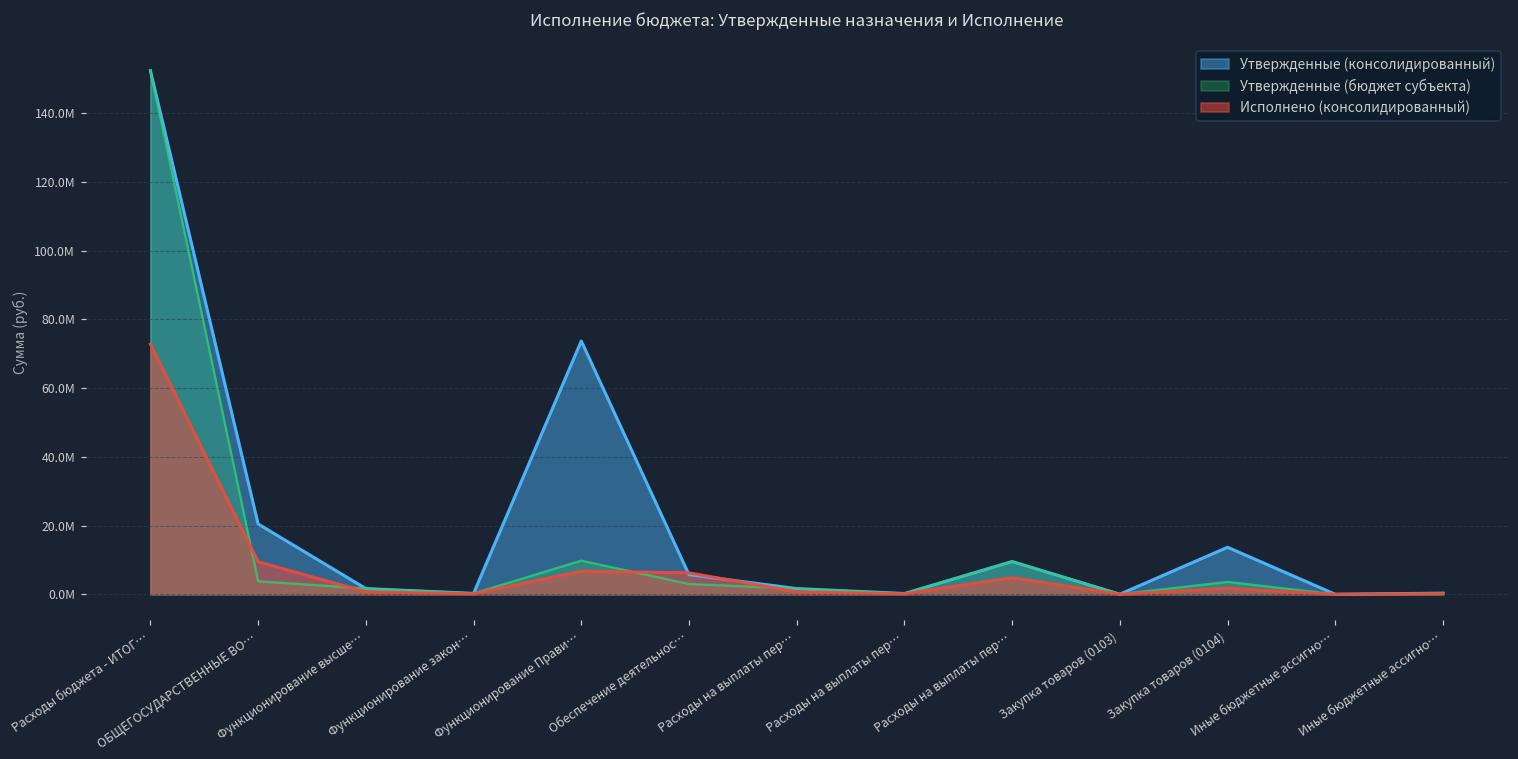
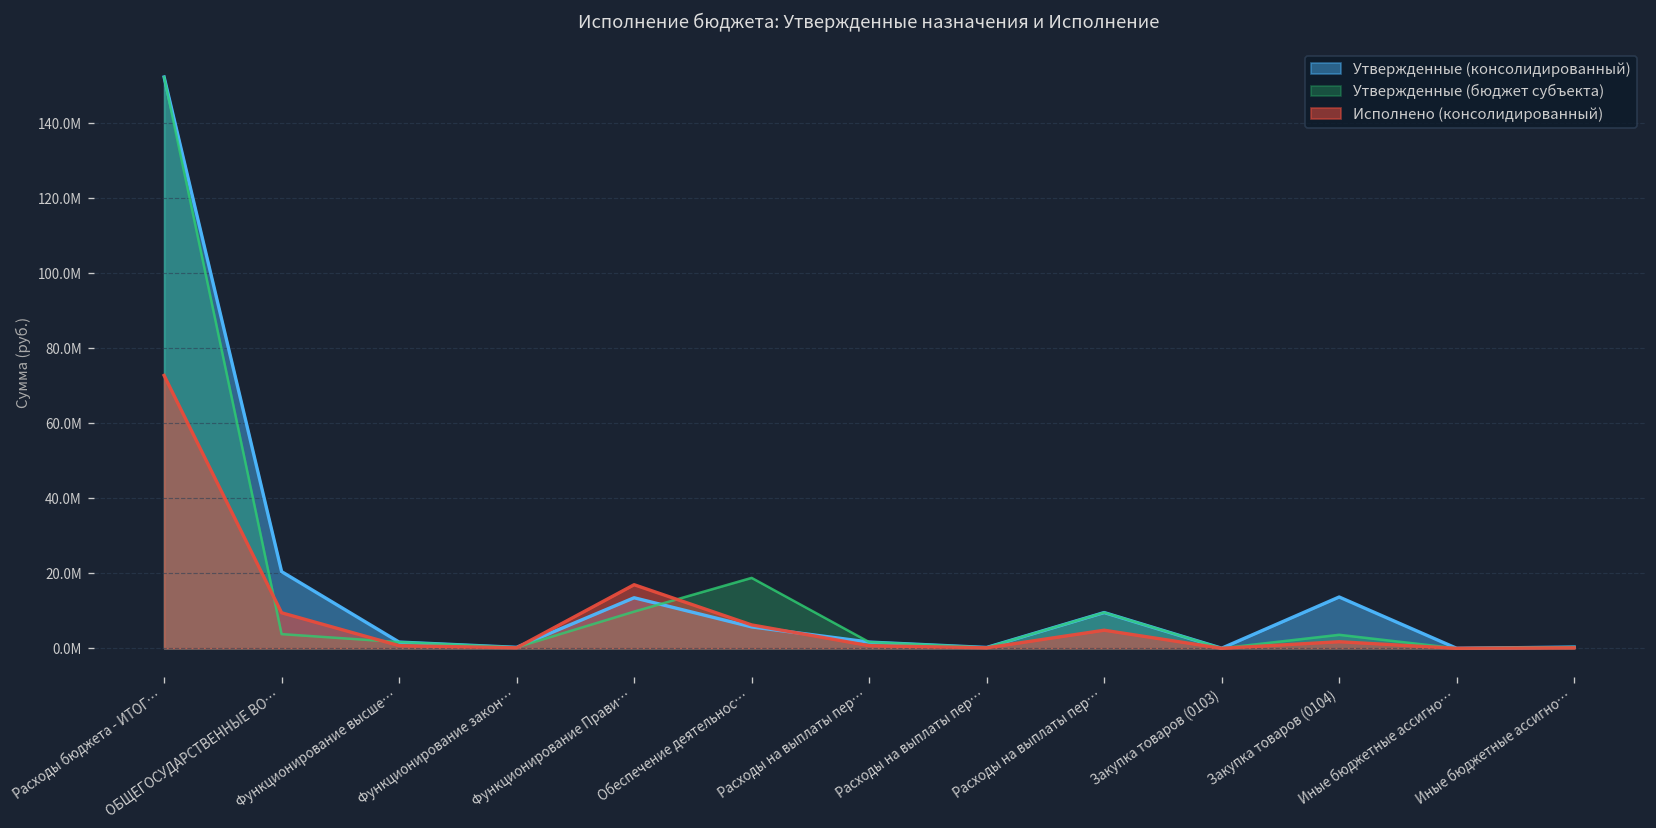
Утвержденные (консолидированный), Функционирование Прави…: 74000000 -> 13000000
Исполнено (консолидированный), Функционирование Прави…: 7000000 -> 17000000
Утвержденные (бюджет субъекта), Обеспечение деятельнос…: 3000000 -> 19000000
